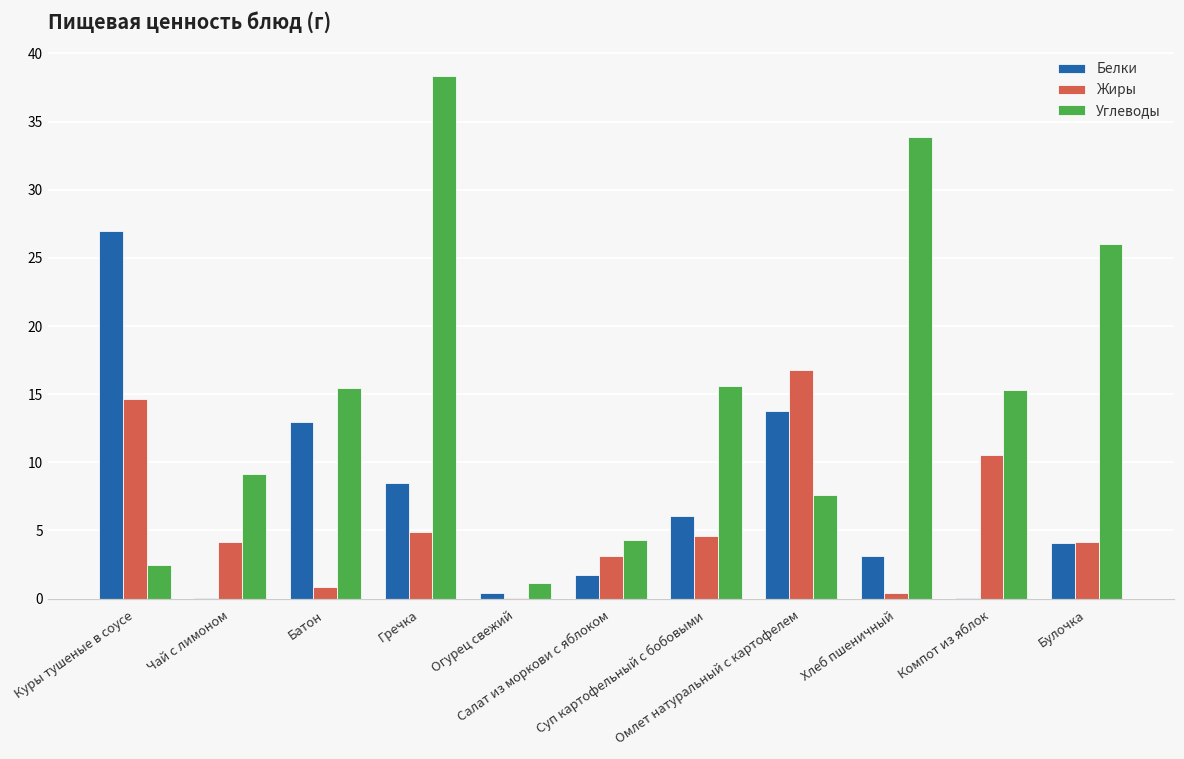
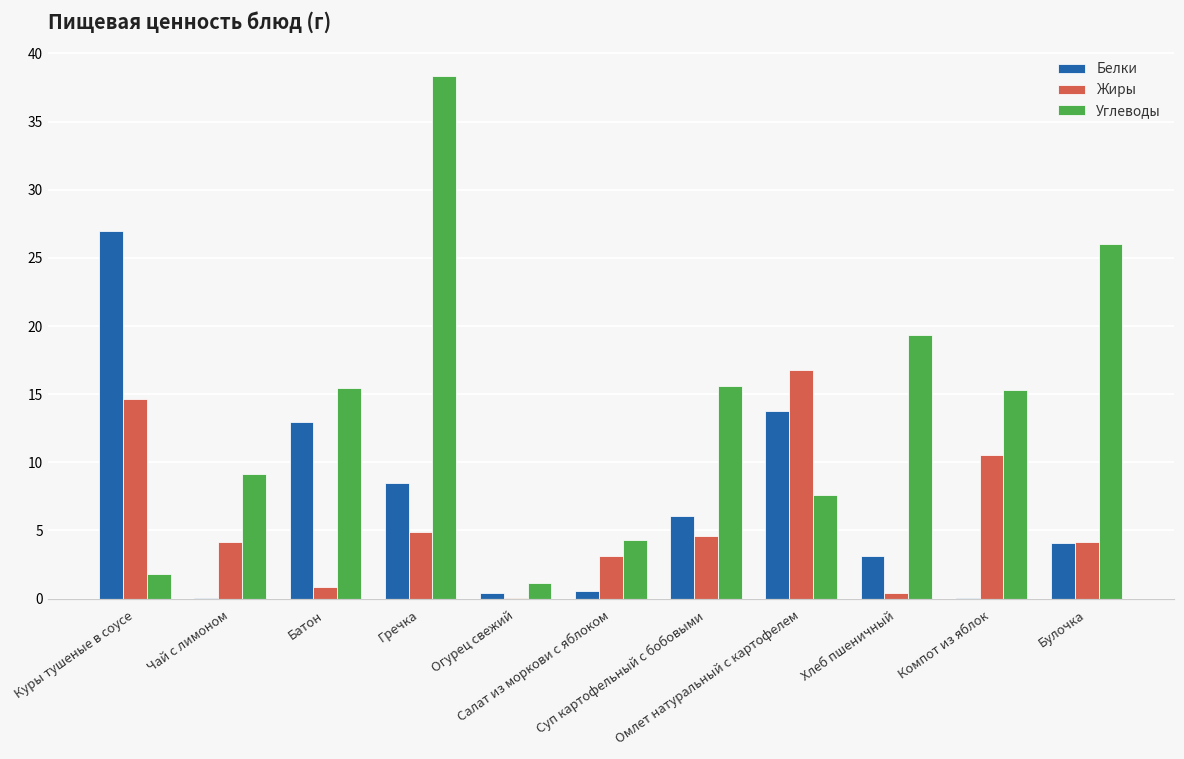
Углеводы, Куры тушеные в соусе: 2.5 -> 1.8
Белки, Салат из моркови с яблоком: 1.7 -> 0.6
Углеводы, Хлеб пшеничный: 33.9 -> 19.3
